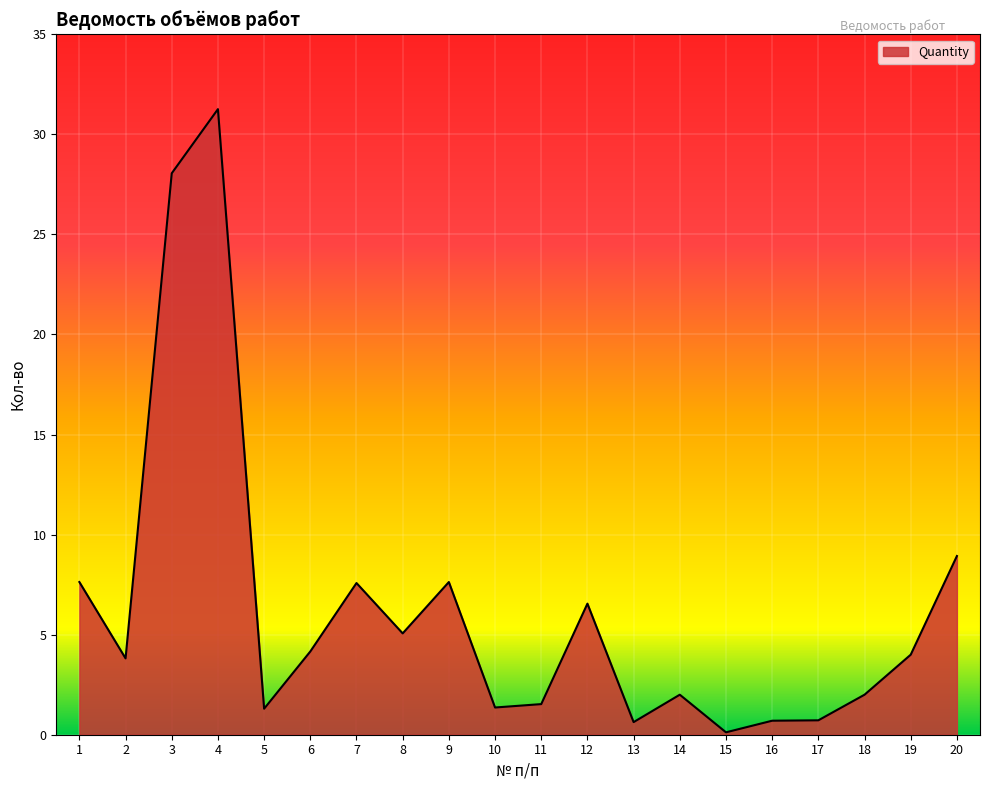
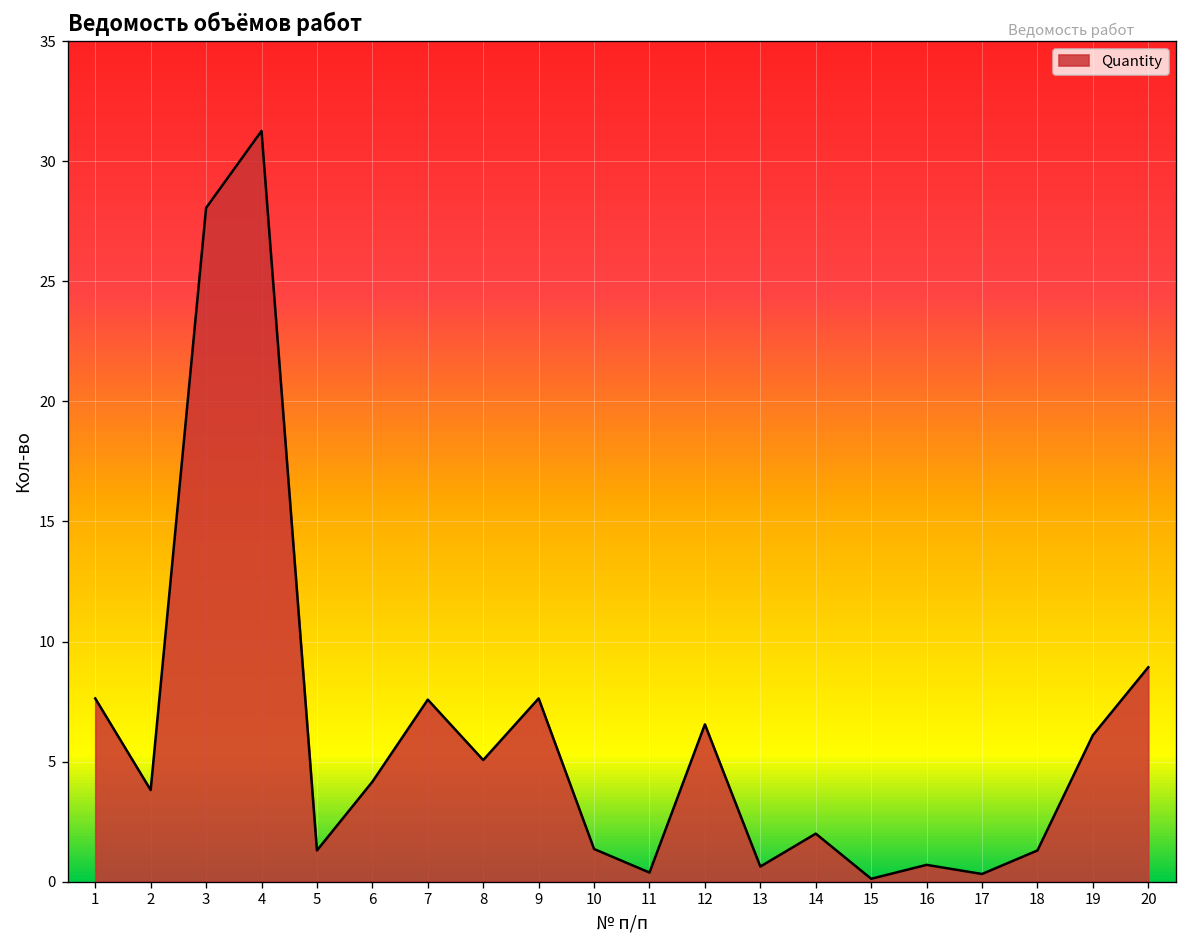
11: 1.5 -> 0.4
17: 0.7 -> 0.3
18: 2.0 -> 1.3
19: 4.0 -> 6.1
